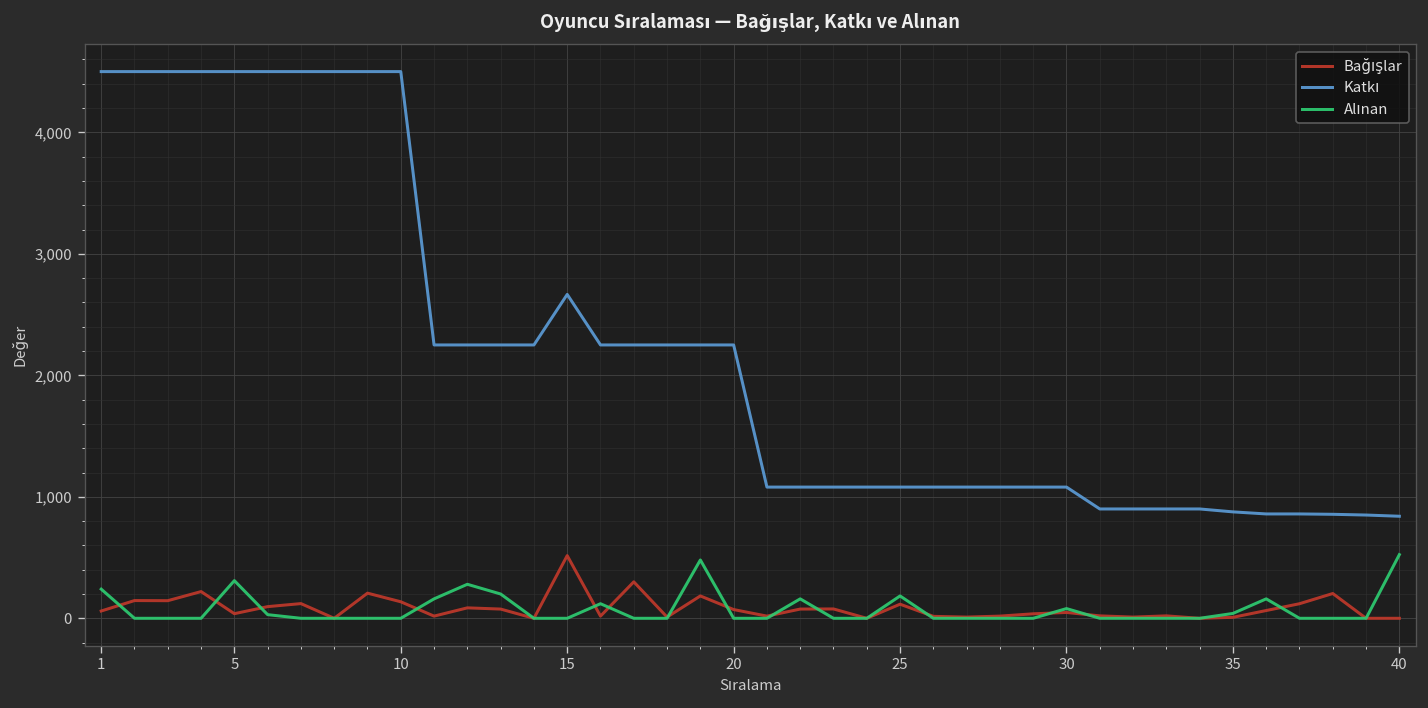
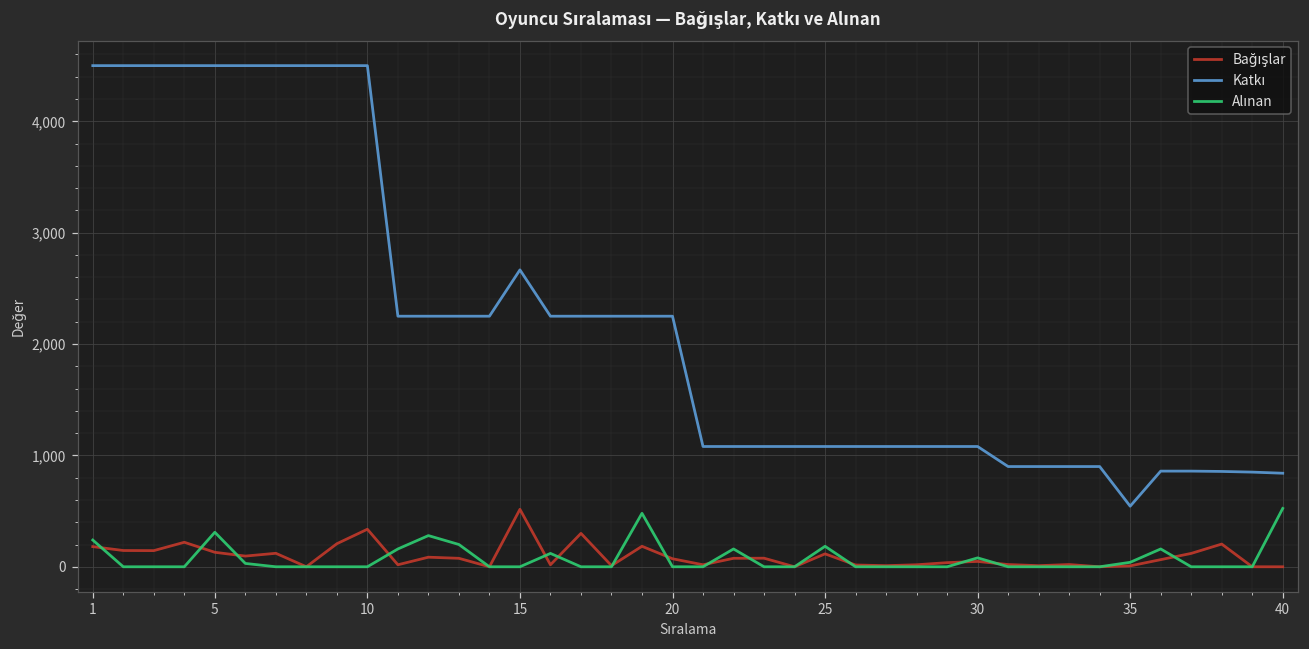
Bağışlar, 1: 60 -> 180
Bağışlar, 5: 40 -> 130
Bağışlar, 10: 140 -> 340
Katkı, 35: 880 -> 540
